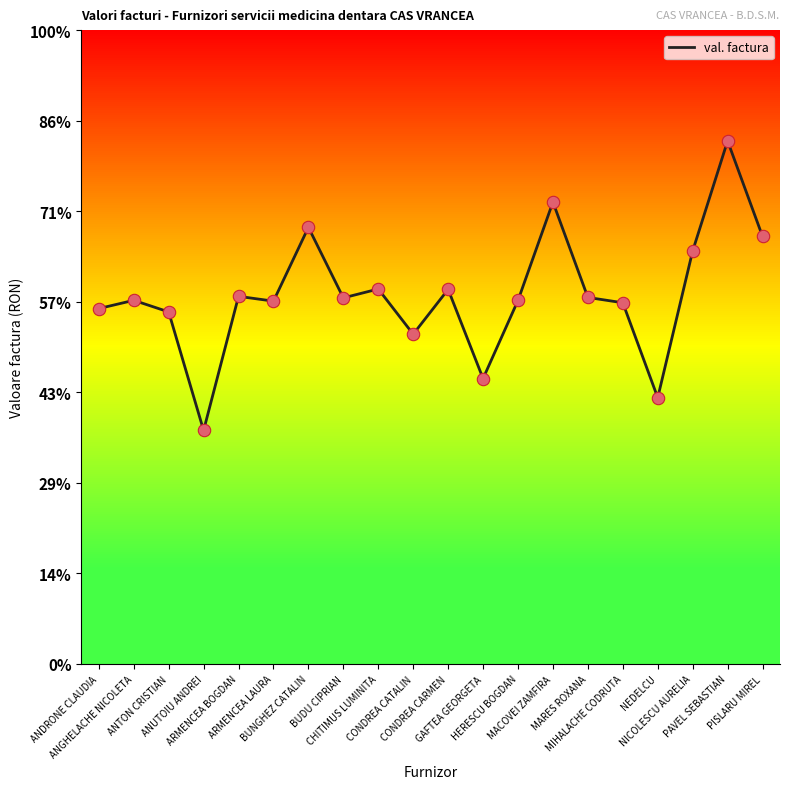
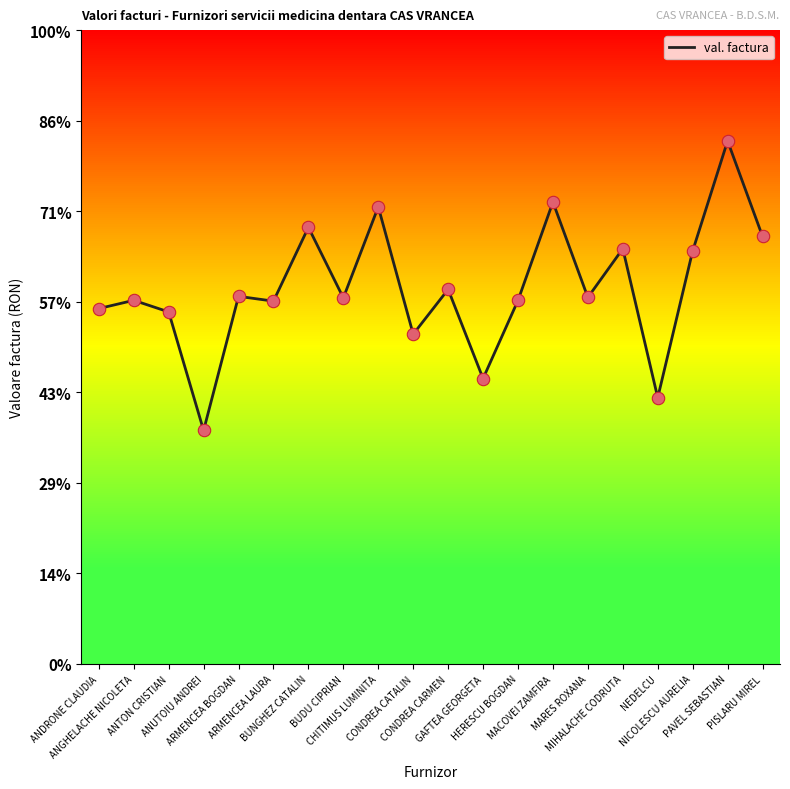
CHITIMUS LUMINITA: 59% -> 72%
MIHALACHE CODRUTA: 57% -> 66%
